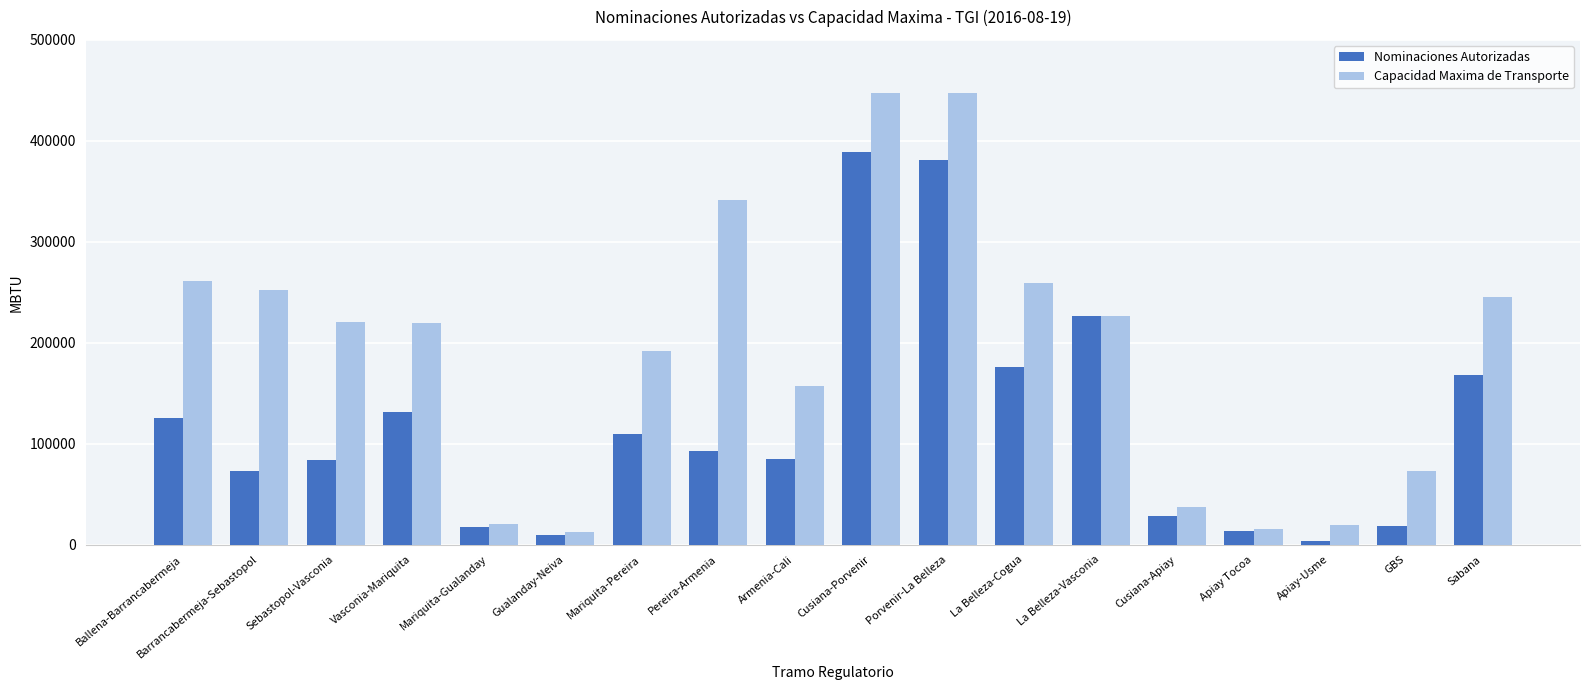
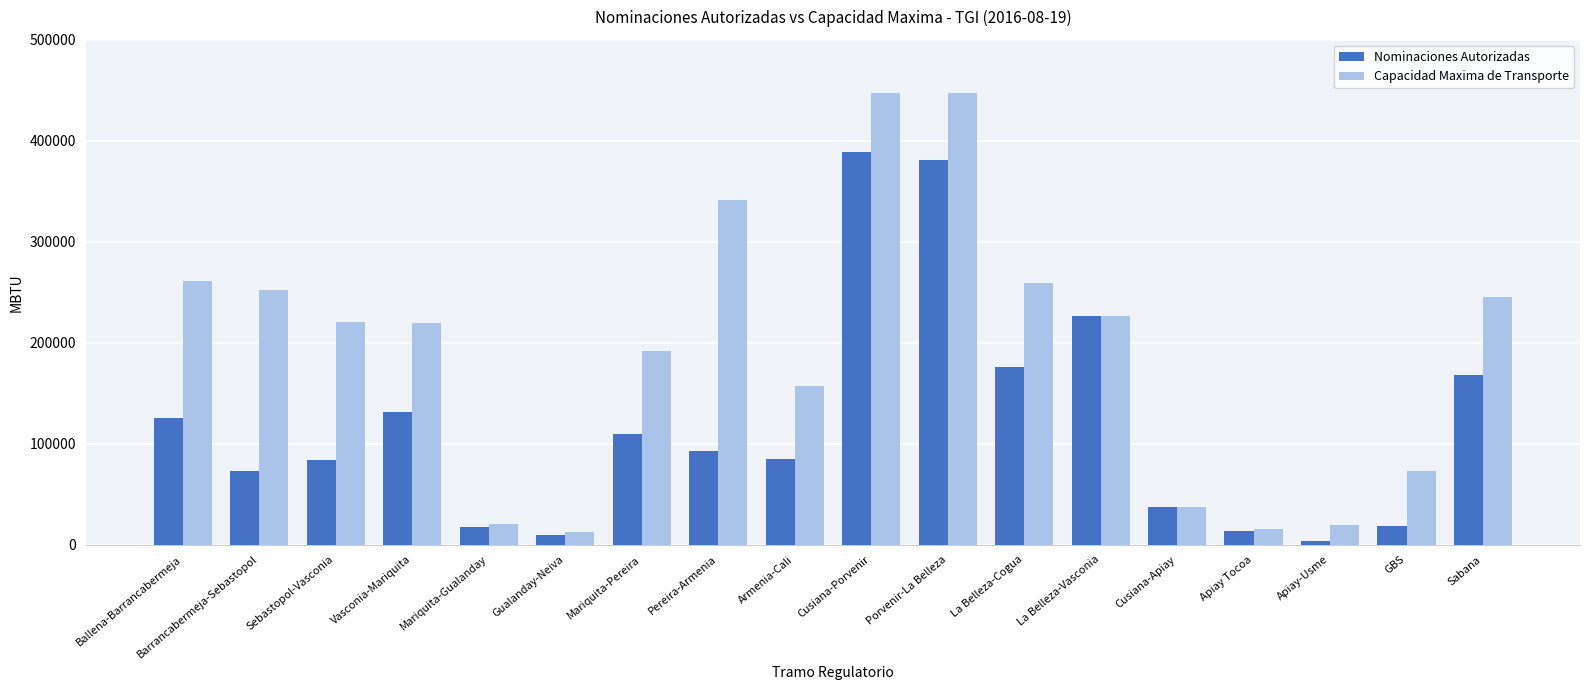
Nominaciones Autorizadas, Cusiana-Apiay: 28000 -> 38000
